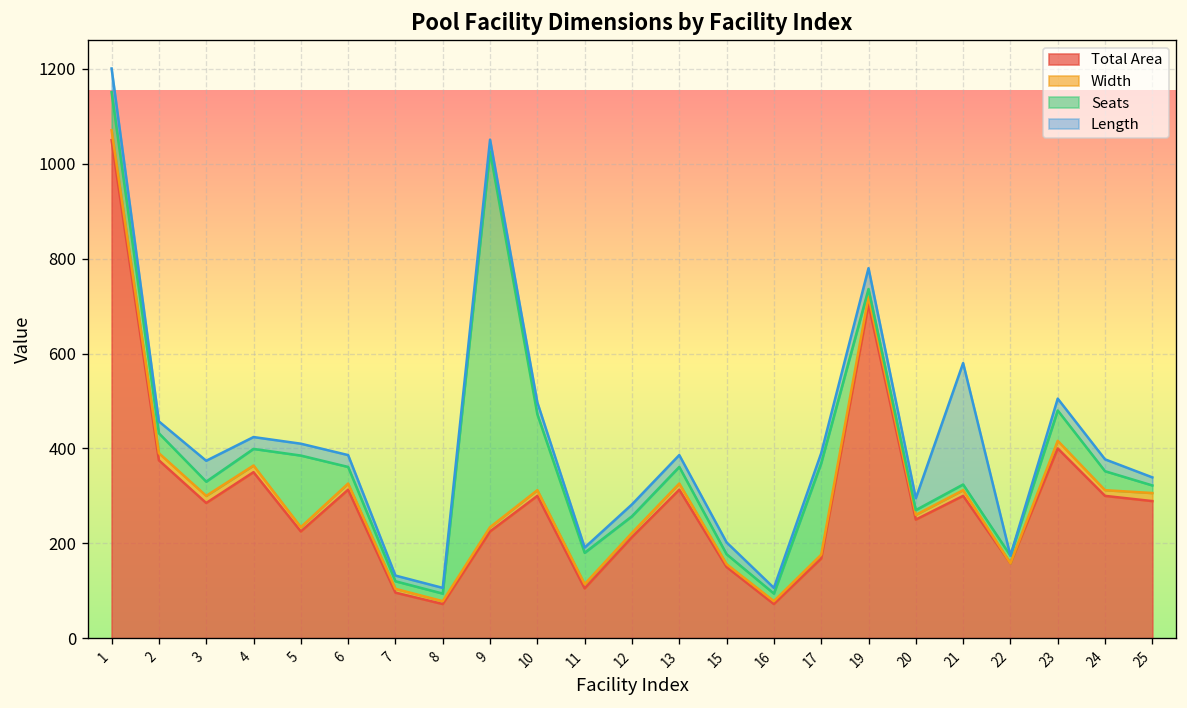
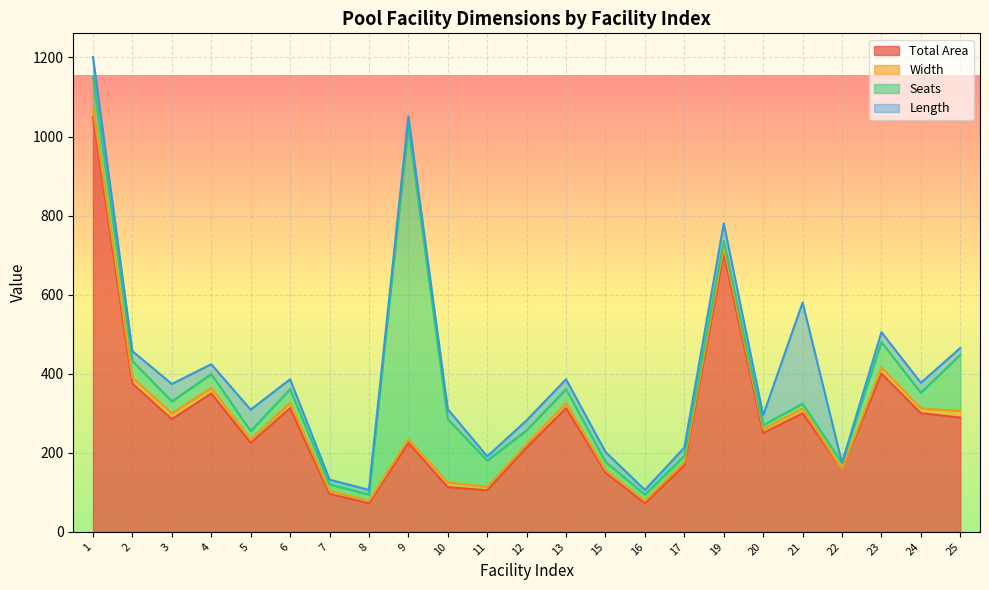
Seats, 5: 150 -> 20
Length, 5: 30 -> 50
Total Area, 10: 300 -> 110
Seats, 17: 190 -> 20
Seats, 25: 20 -> 140
